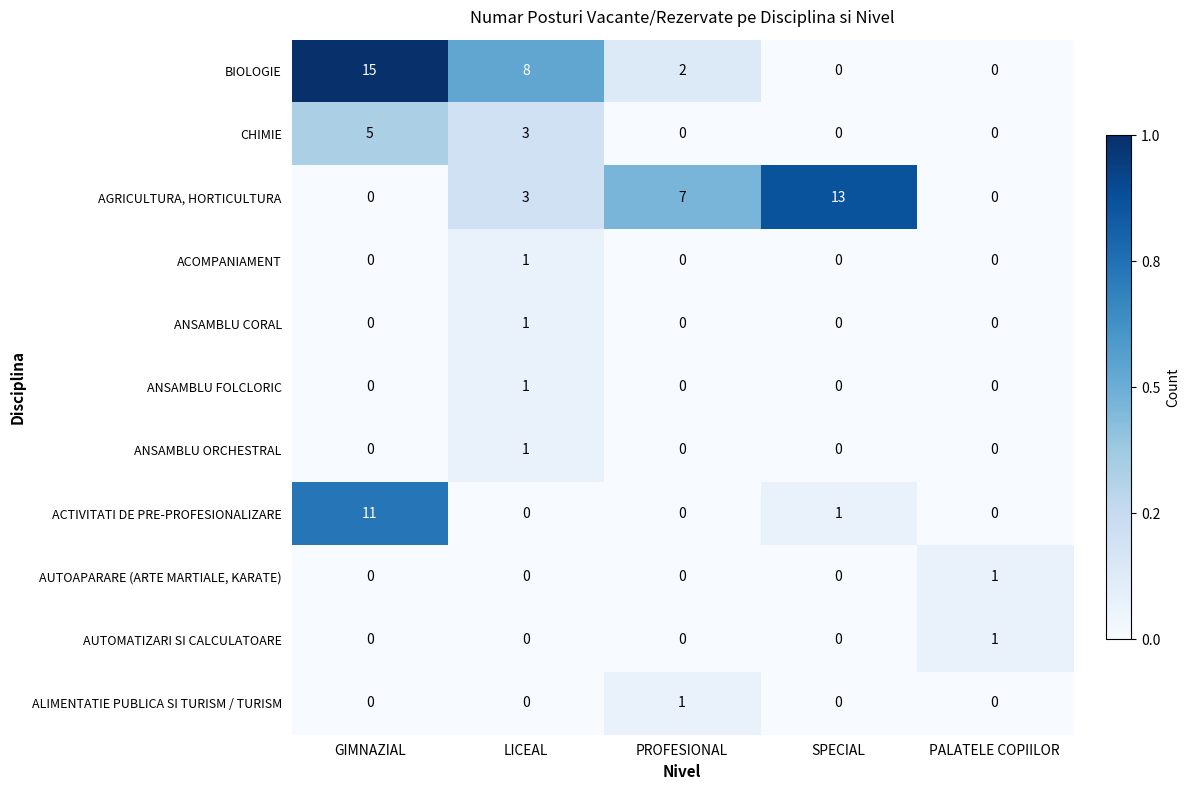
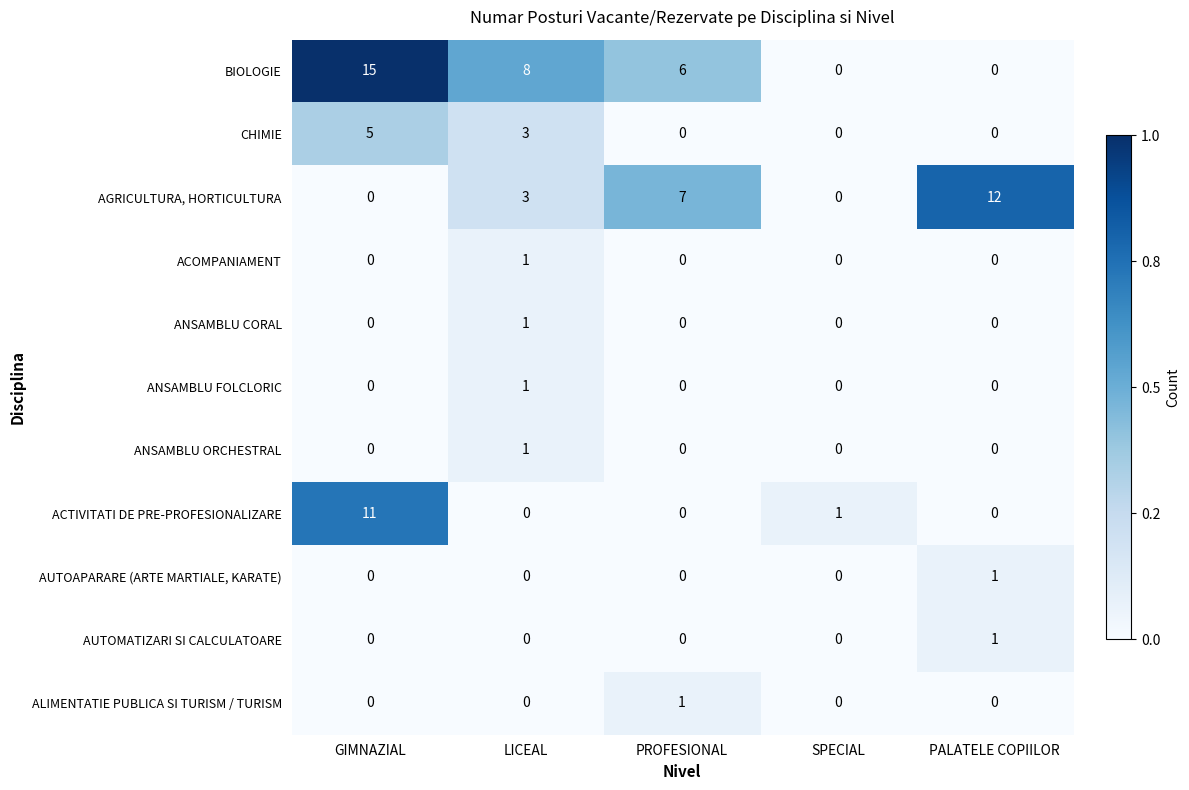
BIOLOGIE, PROFESIONAL: 2 -> 6
AGRICULTURA, HORTICULTURA, SPECIAL: 13 -> 0
AGRICULTURA, HORTICULTURA, PALATELE COPIILOR: 0 -> 12
